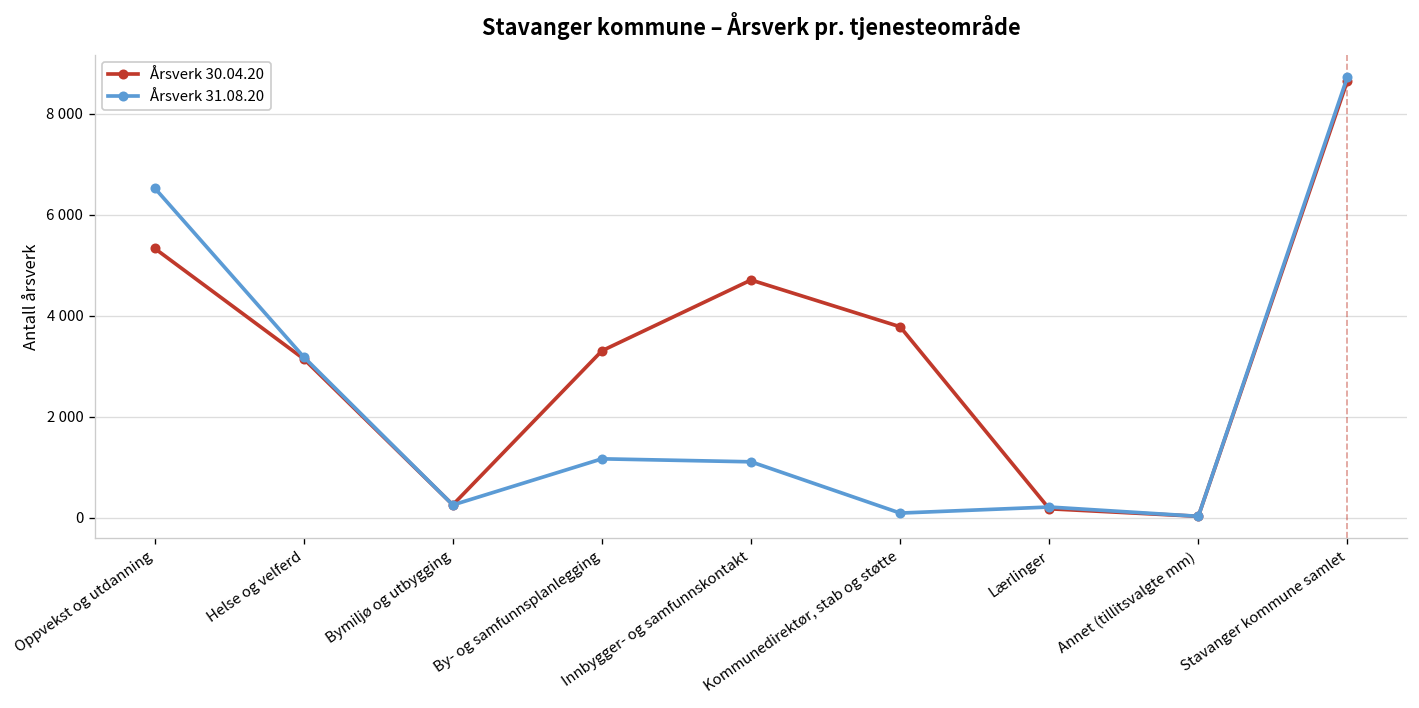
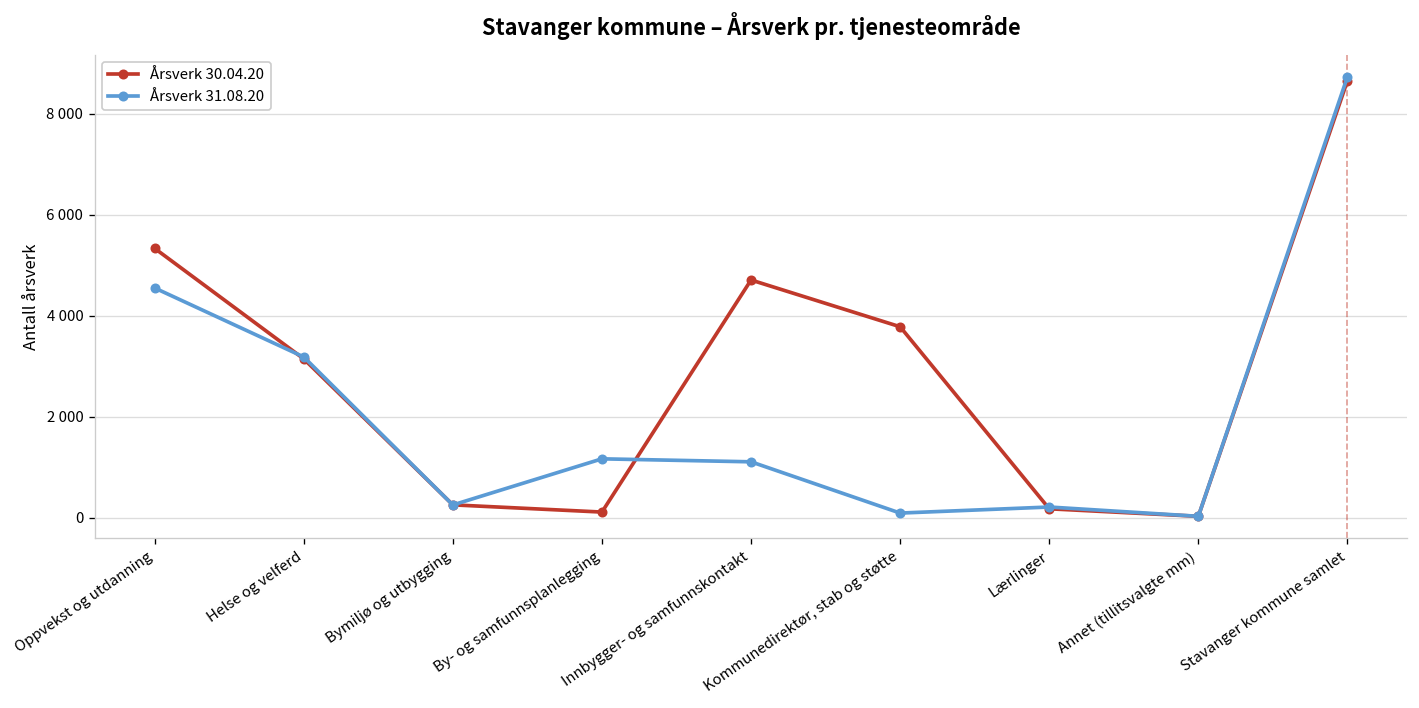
Årsverk 31.08.20, Oppvekst og utdanning: 6500 -> 4500
Årsverk 30.04.20, By- og samfunnsplanlegging: 3300 -> 100
